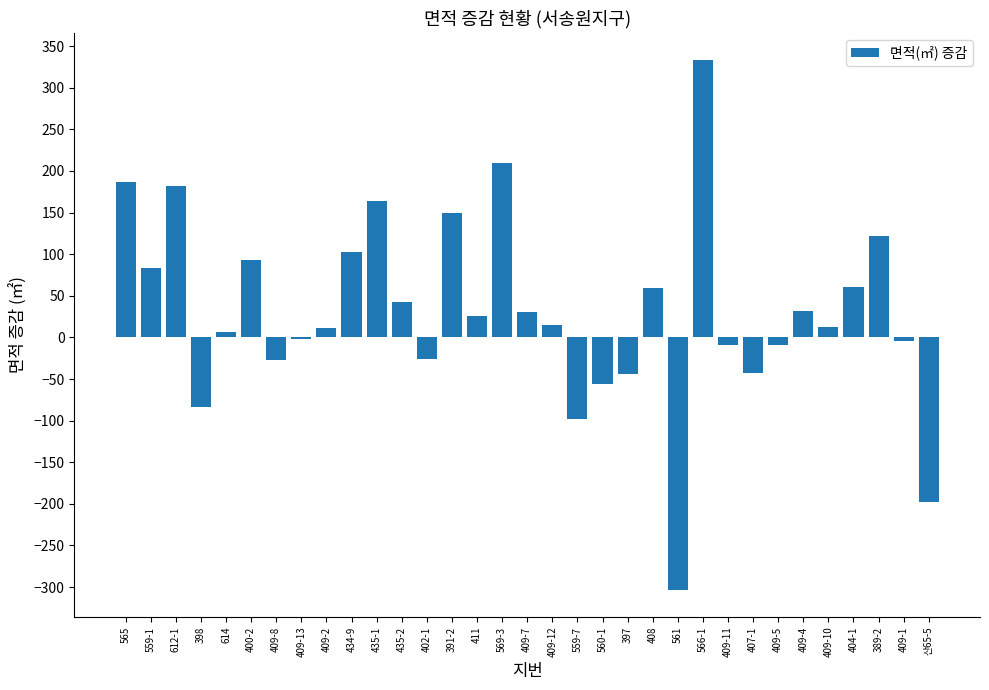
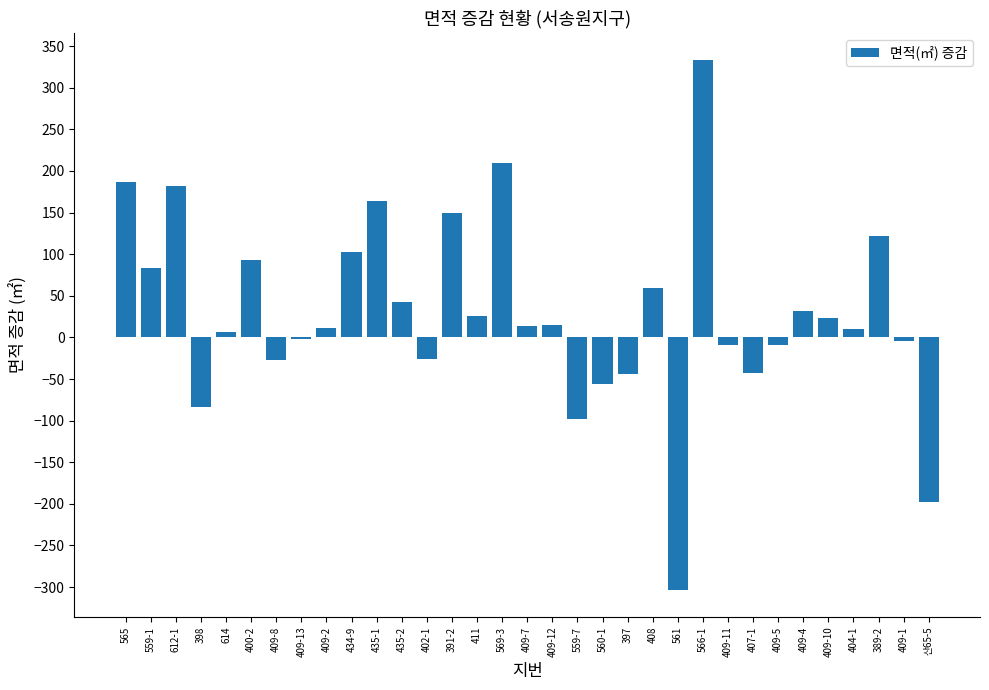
409-7: 30 -> 10
409-10: 10 -> 20
404-1: 60 -> 10
